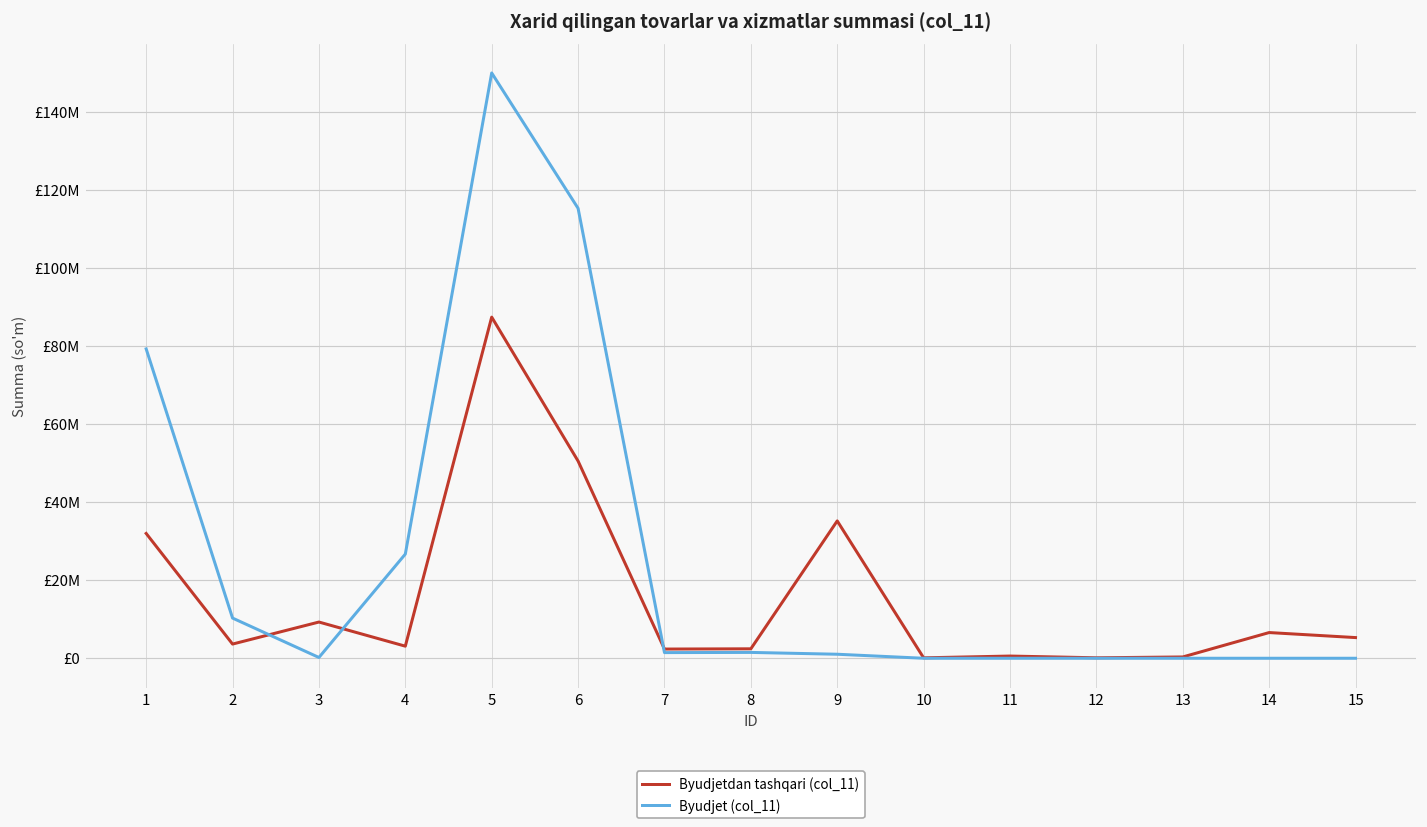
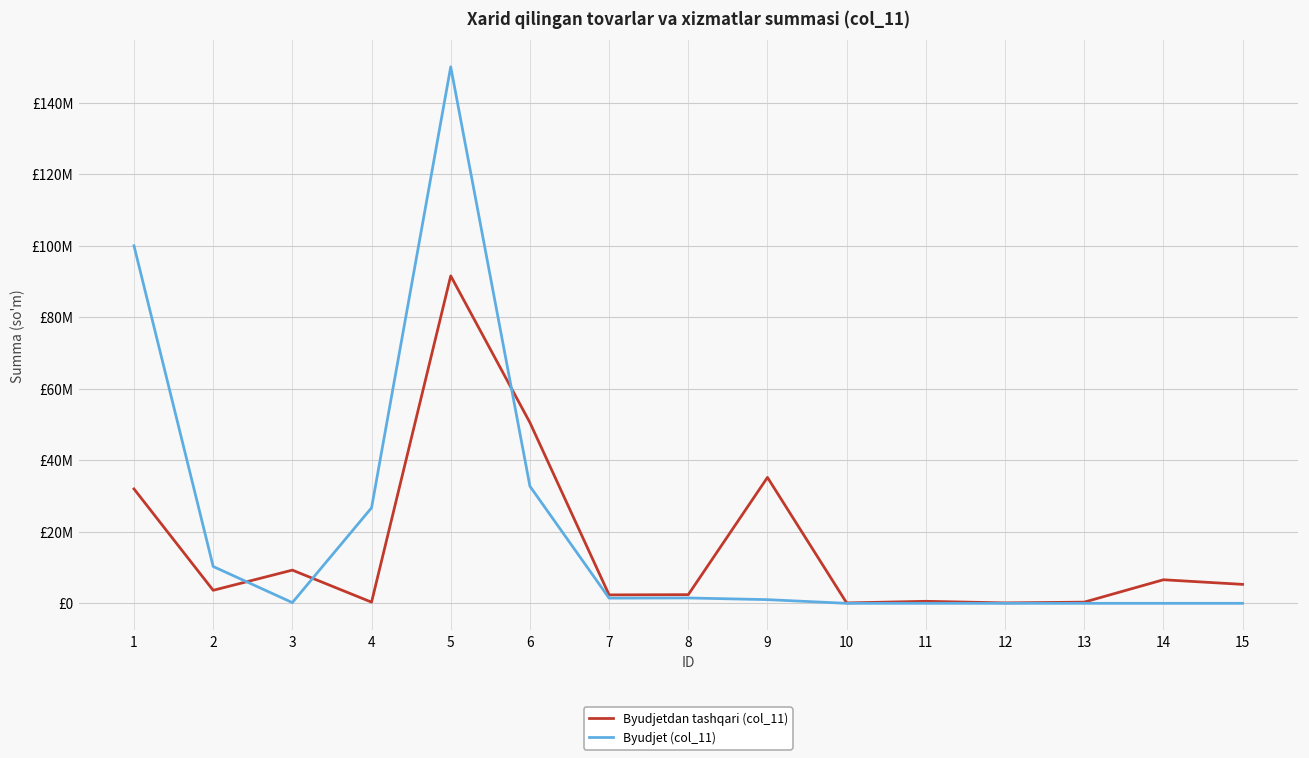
Byudjet (col_11), 1: £79000000 -> £100000000
Byudjetdan tashqari (col_11), 4: £3000000 -> £0
Byudjetdan tashqari (col_11), 5: £87000000 -> £92000000
Byudjet (col_11), 6: £115000000 -> £33000000
